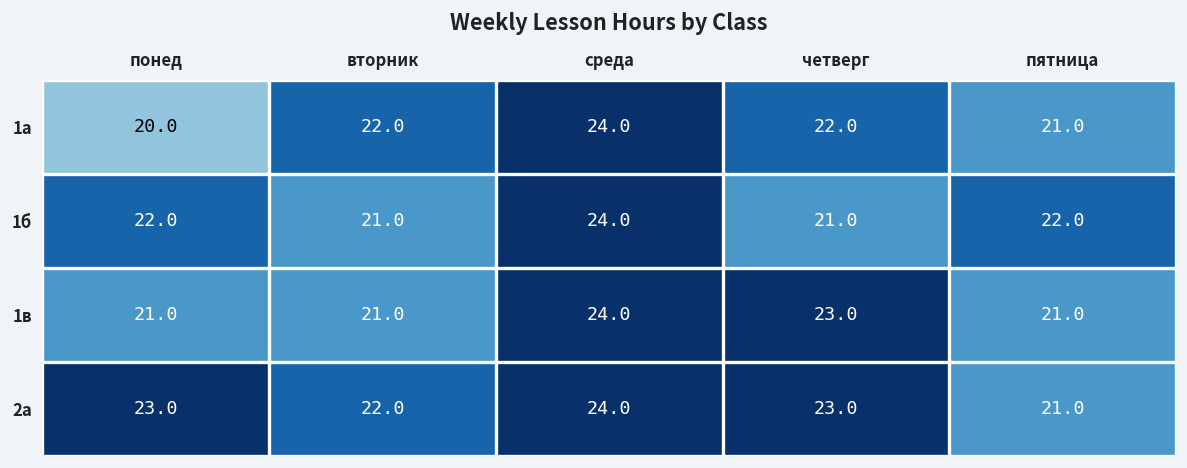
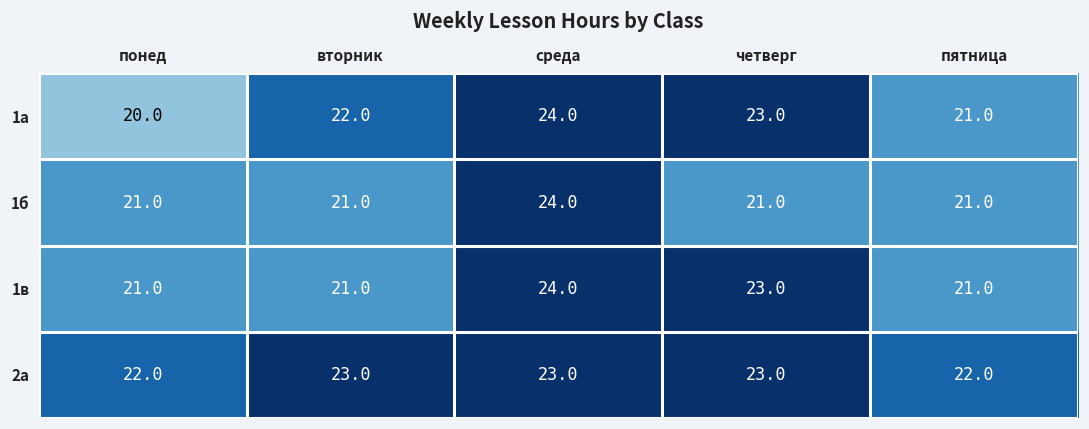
1а, четверг: 22.0 -> 23.0
1б, понед: 22.0 -> 21.0
1б, пятница: 22.0 -> 21.0
2а, понед: 23.0 -> 22.0
2а, вторник: 22.0 -> 23.0
2а, среда: 24.0 -> 23.0
2а, пятница: 21.0 -> 22.0
